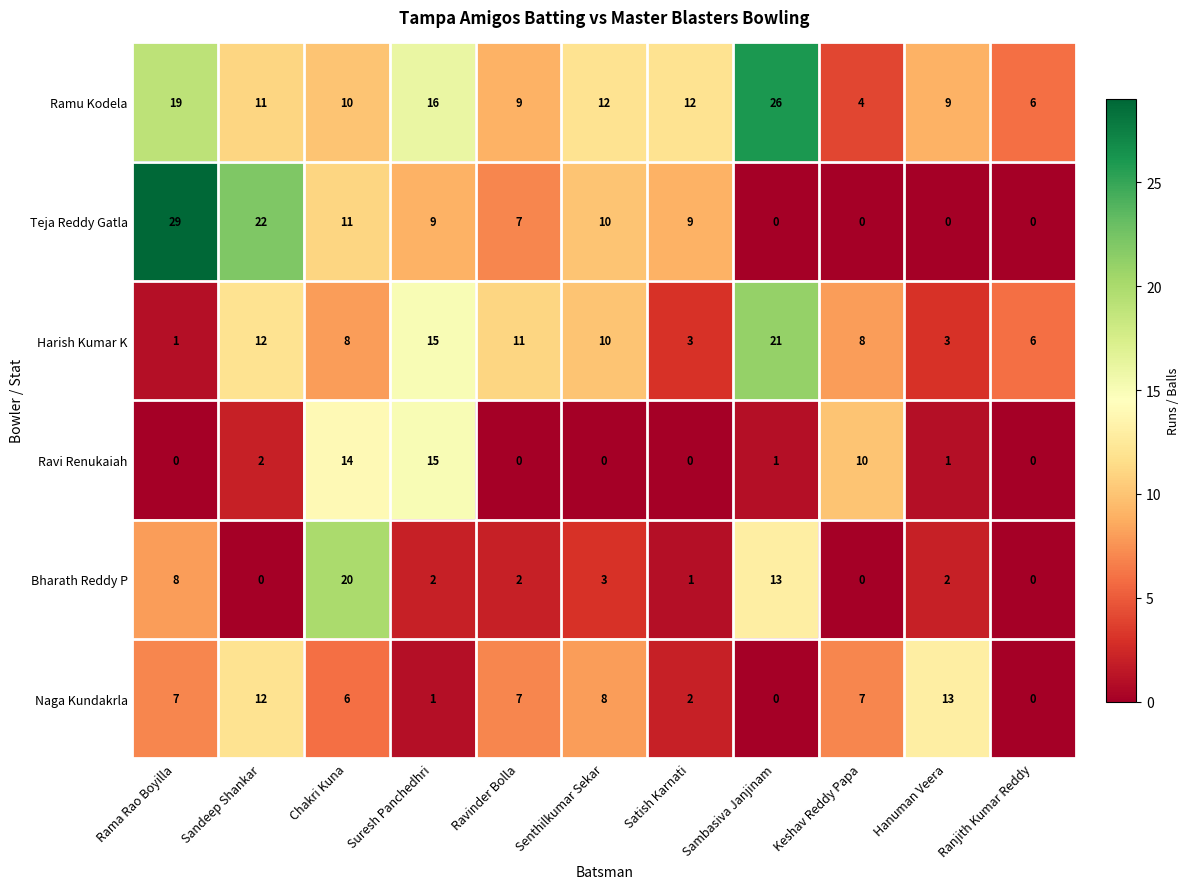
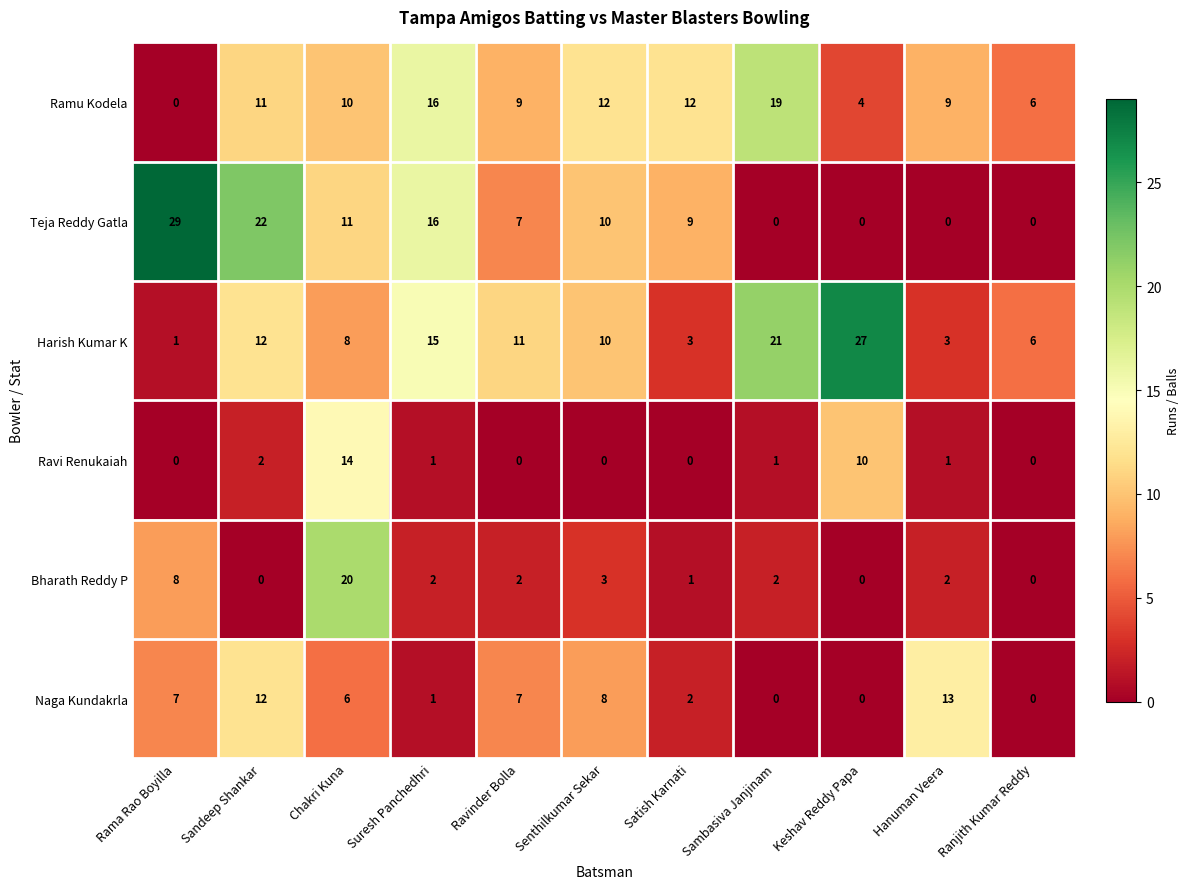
Ramu Kodela, Rama Rao Boyilla: 19 -> 0
Ramu Kodela, Sambasiva Janjinam: 26 -> 19
Teja Reddy Gatla, Suresh Panchedhri: 9 -> 16
Harish Kumar K, Keshav Reddy Papa: 8 -> 27
Ravi Renukaiah, Suresh Panchedhri: 15 -> 1
Bharath Reddy P, Sambasiva Janjinam: 13 -> 2
Naga Kundakrla, Keshav Reddy Papa: 7 -> 0
